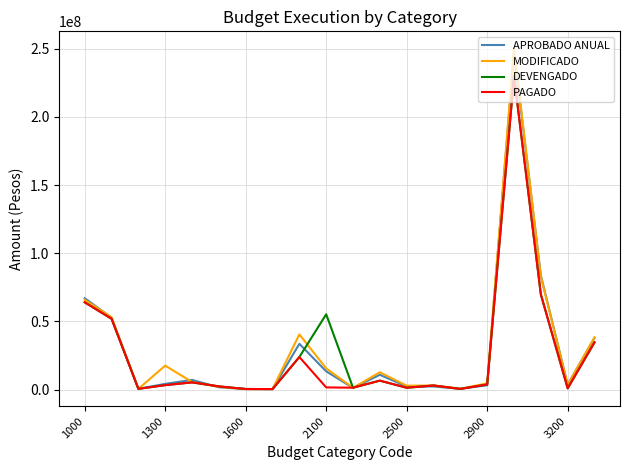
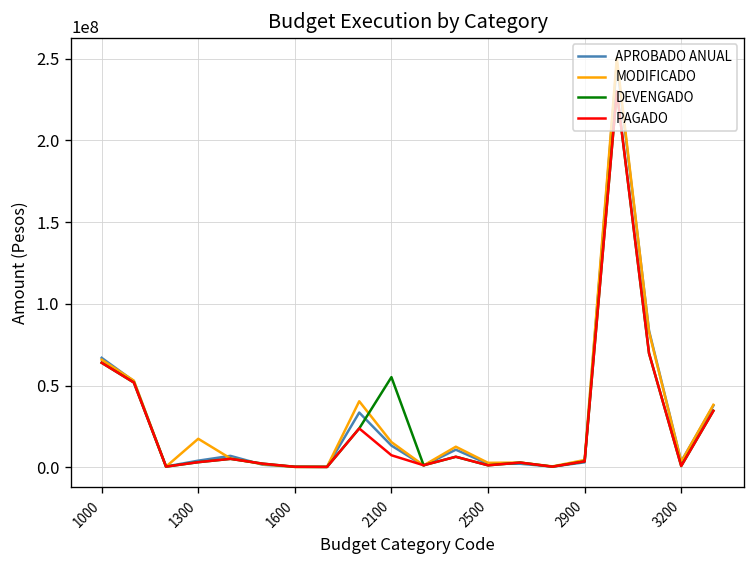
PAGADO, 2100: 2000000 -> 7000000
